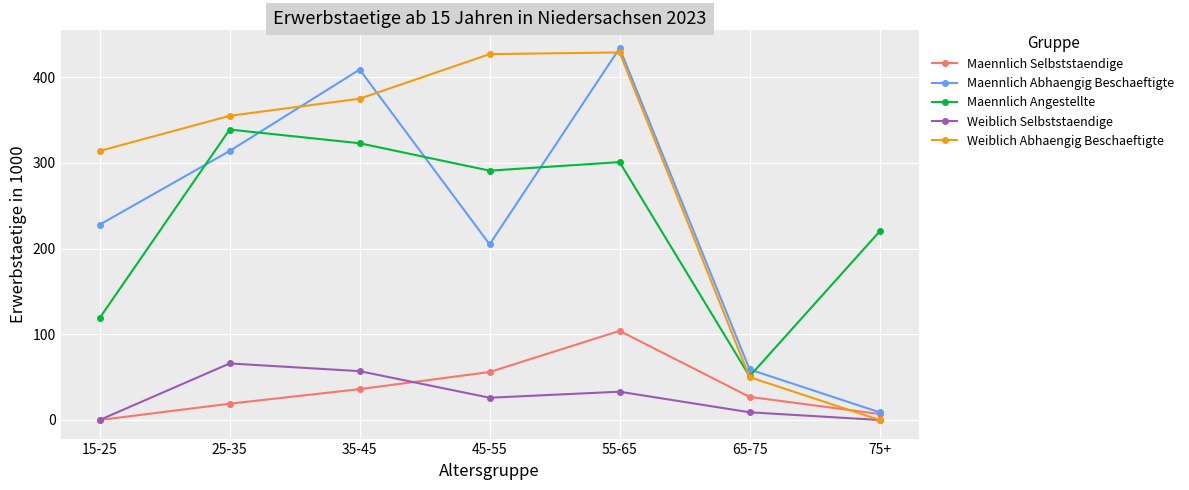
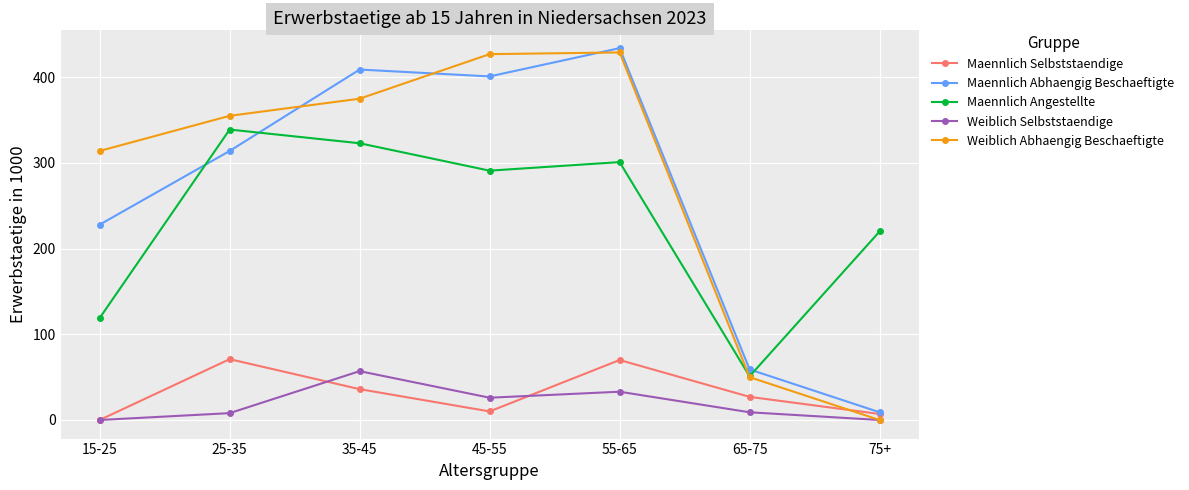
Maennlich Selbststaendige, 25-35: 20 -> 70
Weiblich Selbststaendige, 25-35: 70 -> 10
Maennlich Selbststaendige, 45-55: 60 -> 10
Maennlich Abhaengig Beschaeftigte, 45-55: 210 -> 400
Maennlich Selbststaendige, 55-65: 100 -> 70
